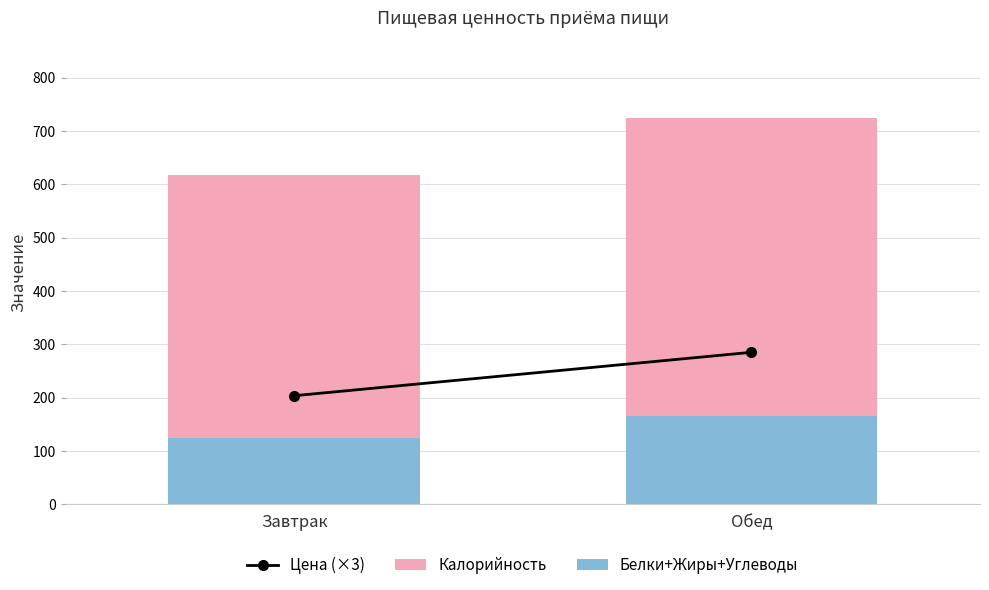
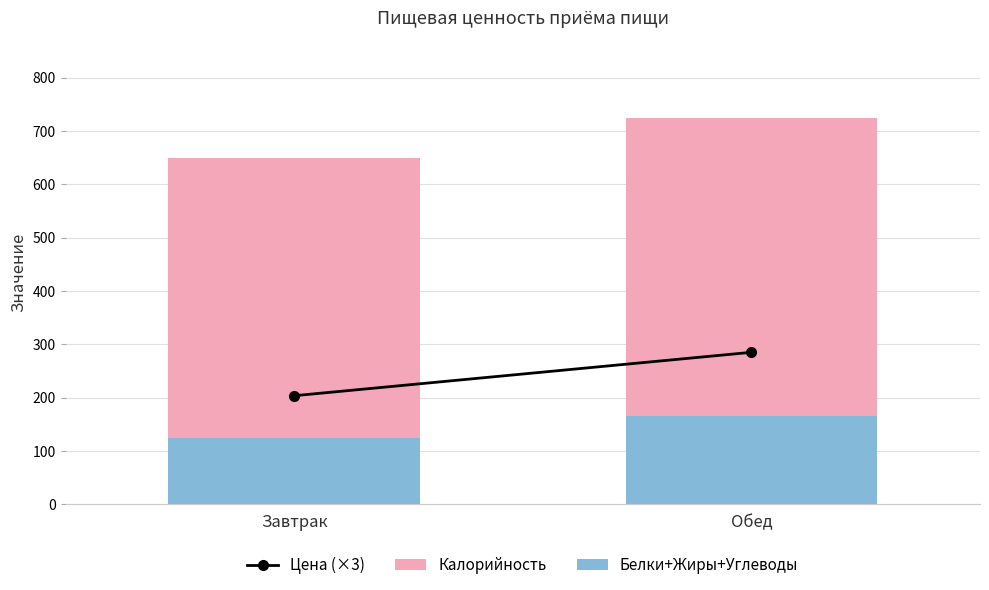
Калорийность, Завтрак: 620 -> 650
